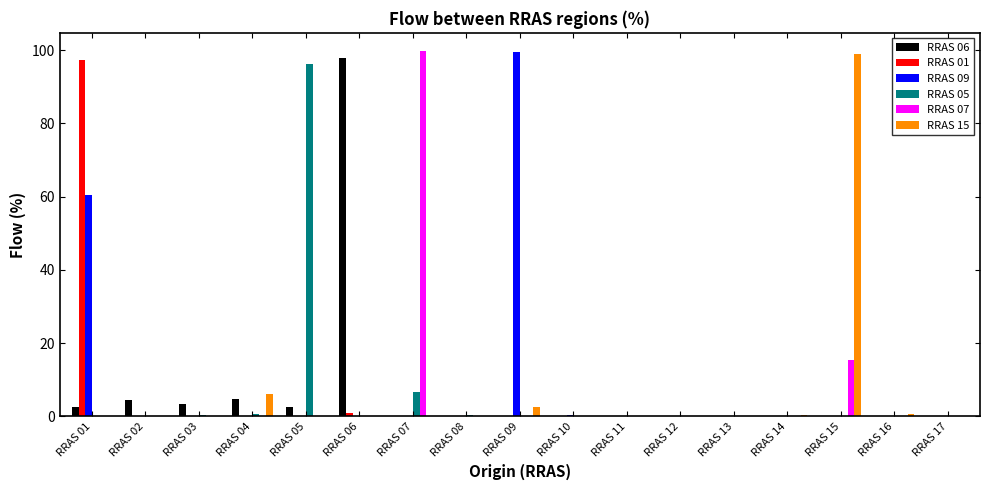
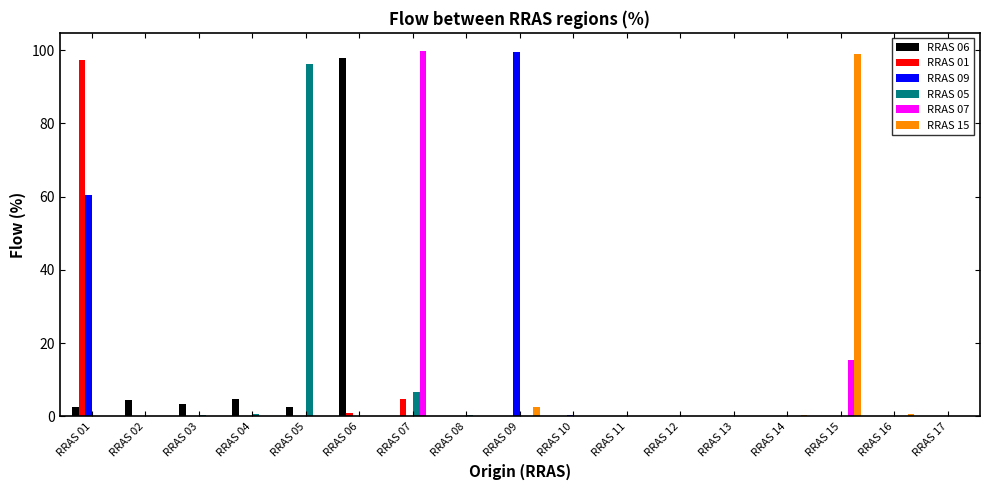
RRAS 15, RRAS 04: 6 -> 0
RRAS 01, RRAS 07: 0 -> 5
